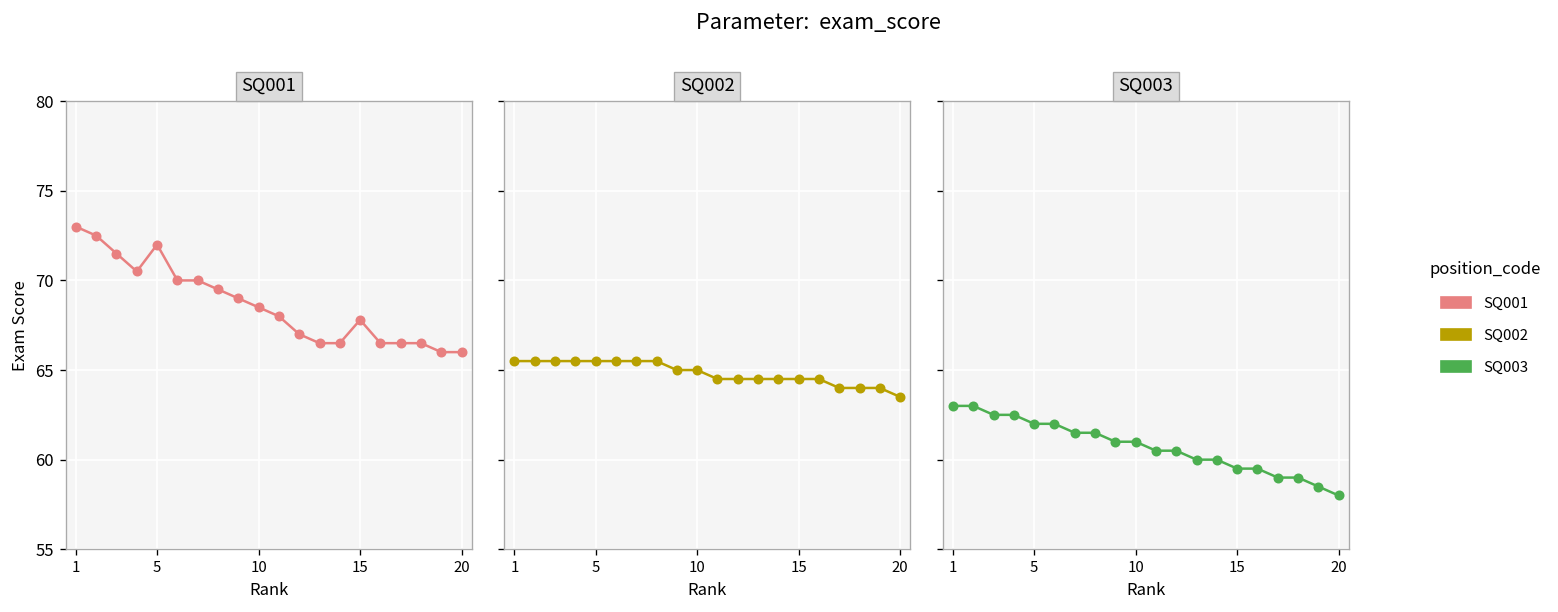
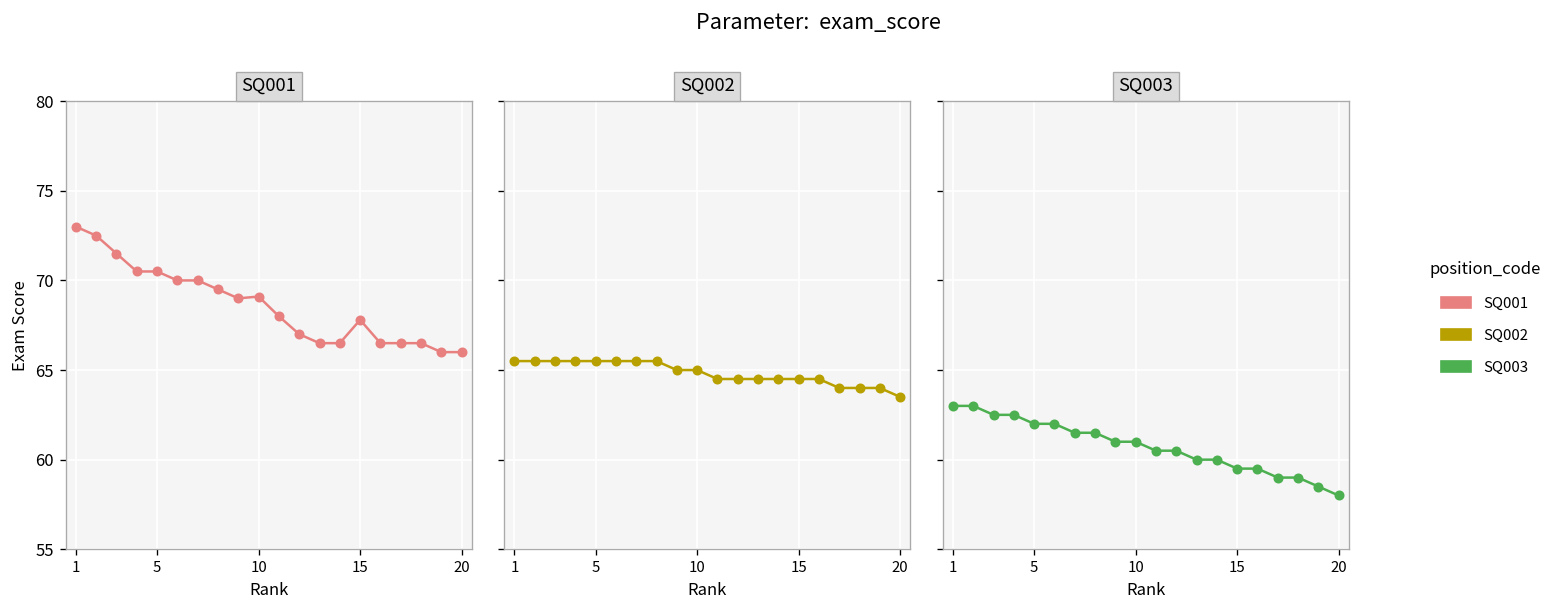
SQ001, 5: 72.0 -> 70.5
SQ001, 10: 68.5 -> 69.1
